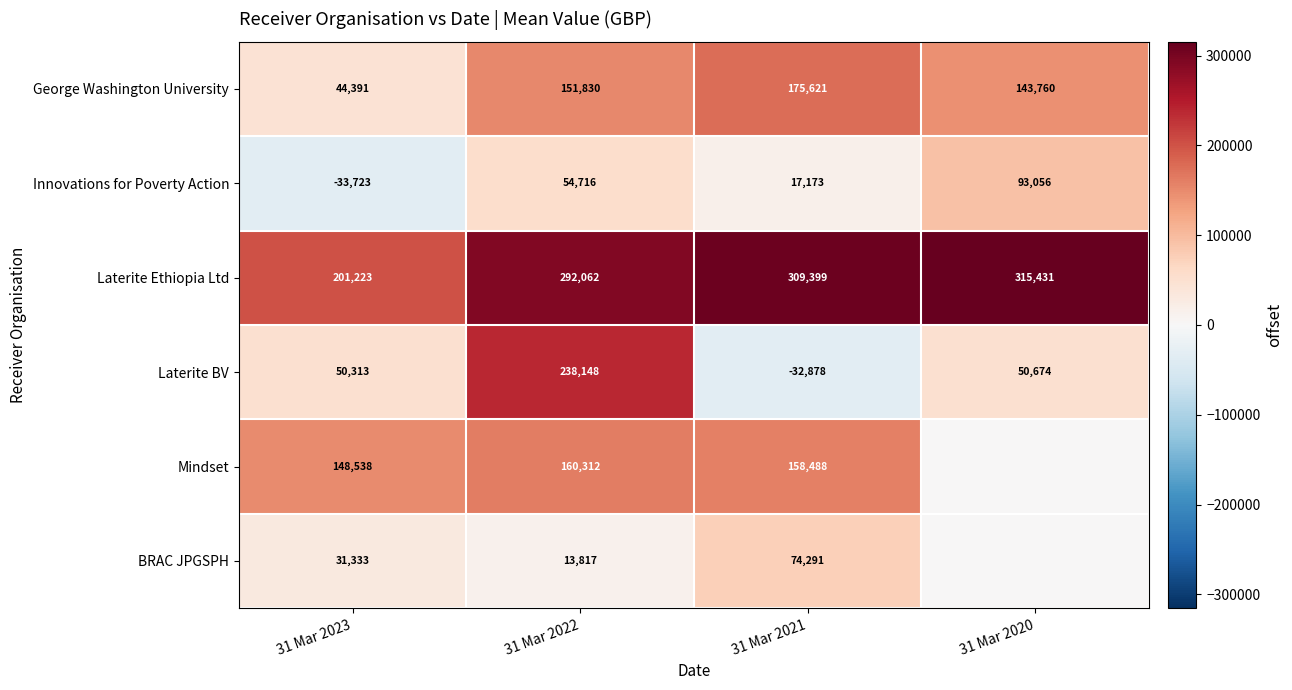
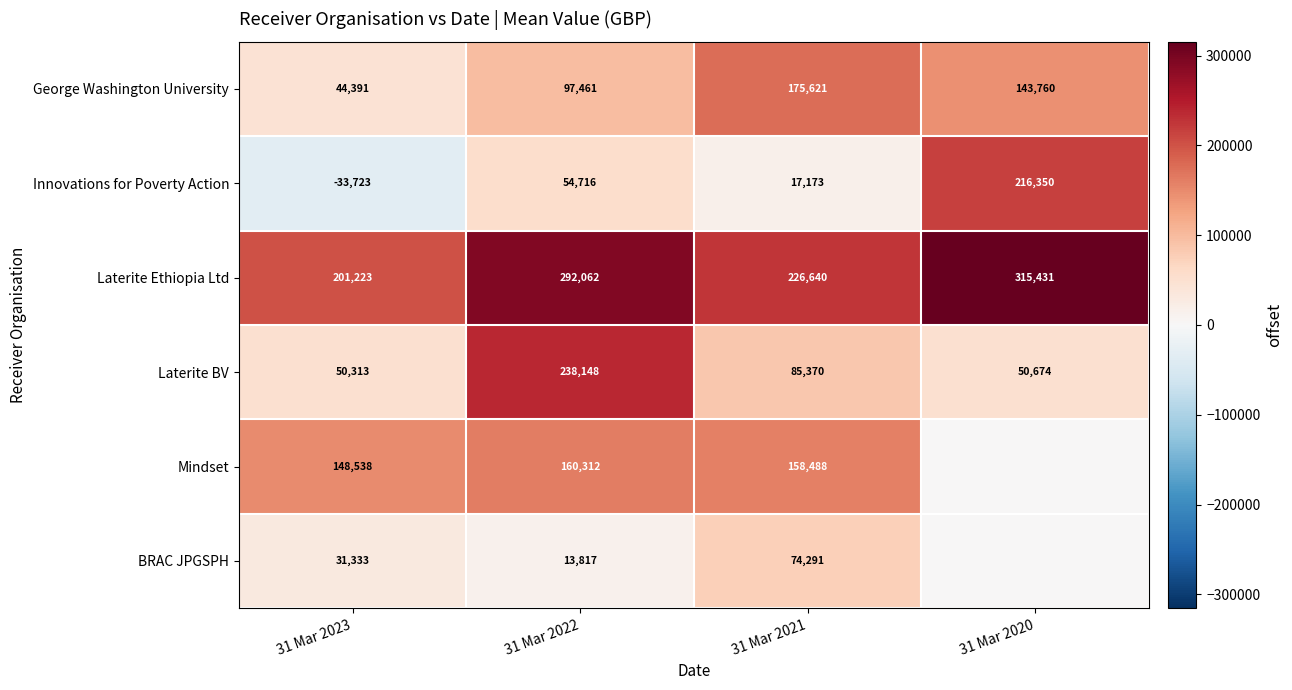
George Washington University, 31 Mar 2022: 151,830 -> 97,461
Innovations for Poverty Action, 31 Mar 2020: 93,056 -> 216,350
Laterite Ethiopia Ltd, 31 Mar 2021: 309,399 -> 226,640
Laterite BV, 31 Mar 2021: -32,878 -> 85,370
